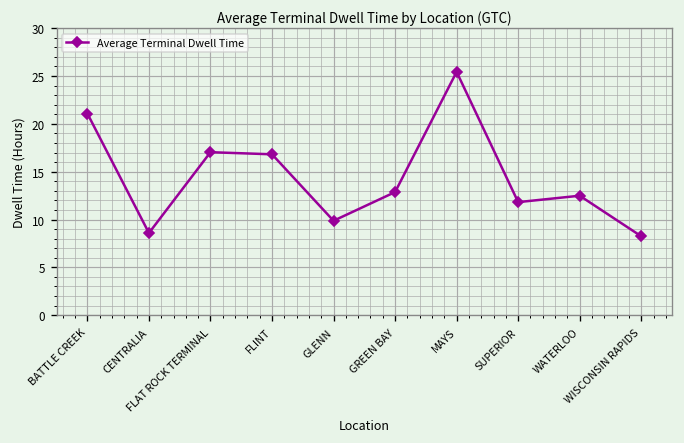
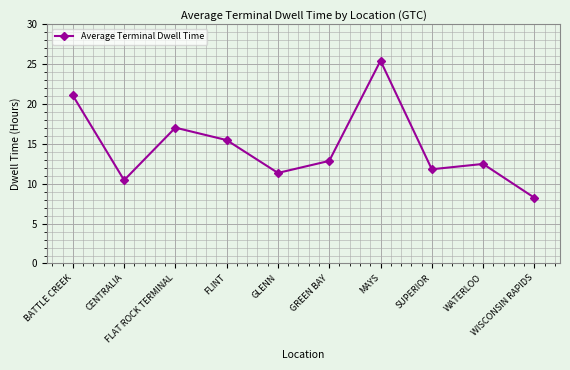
CENTRALIA: 9 -> 10
FLINT: 17 -> 15
GLENN: 10 -> 11
